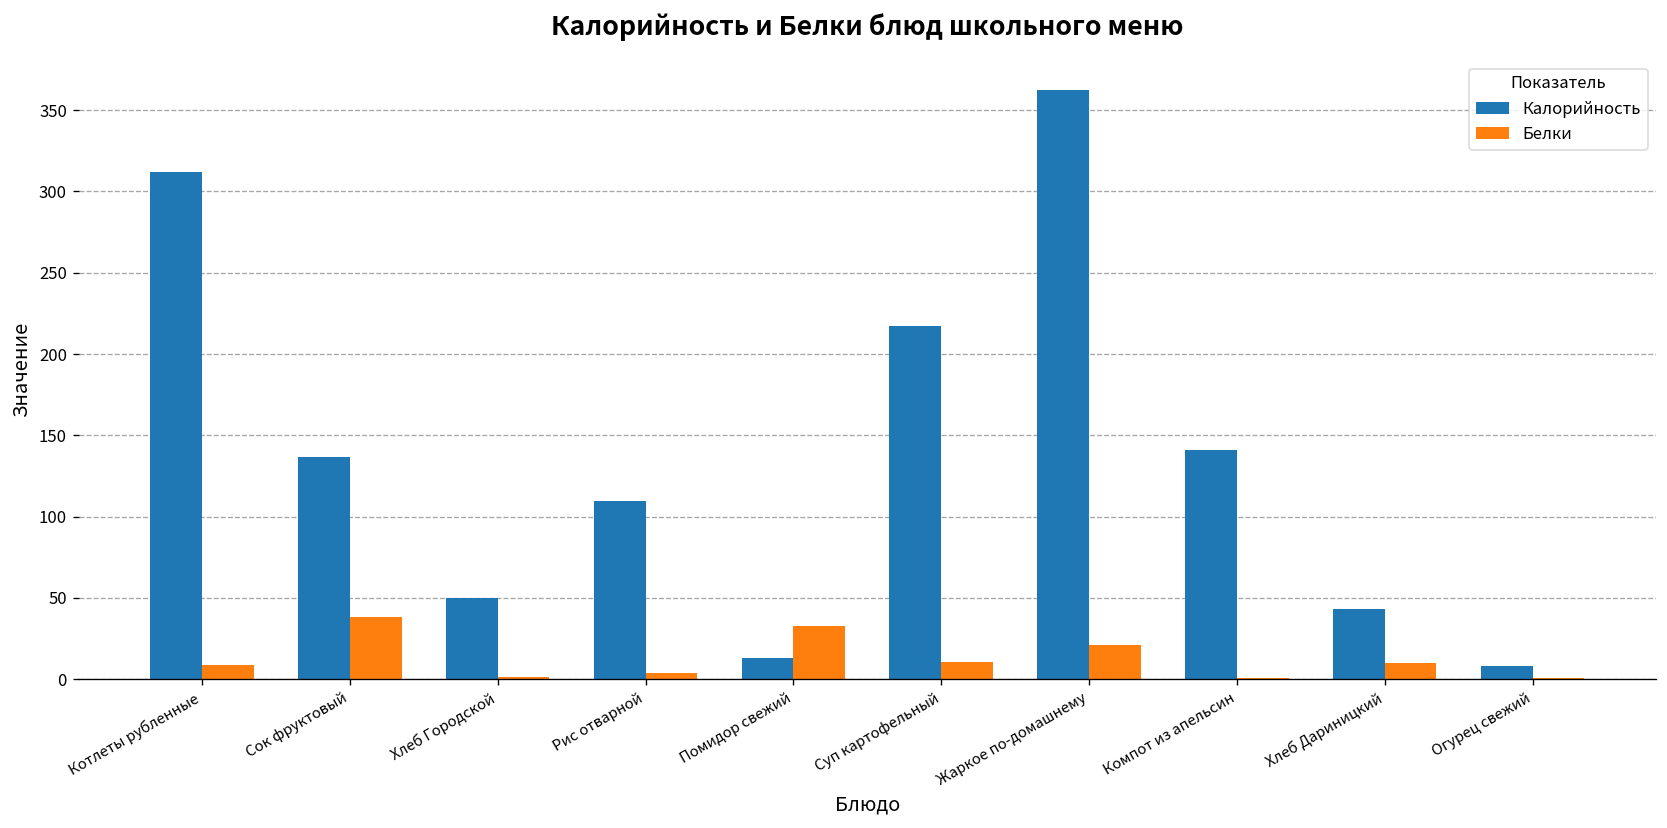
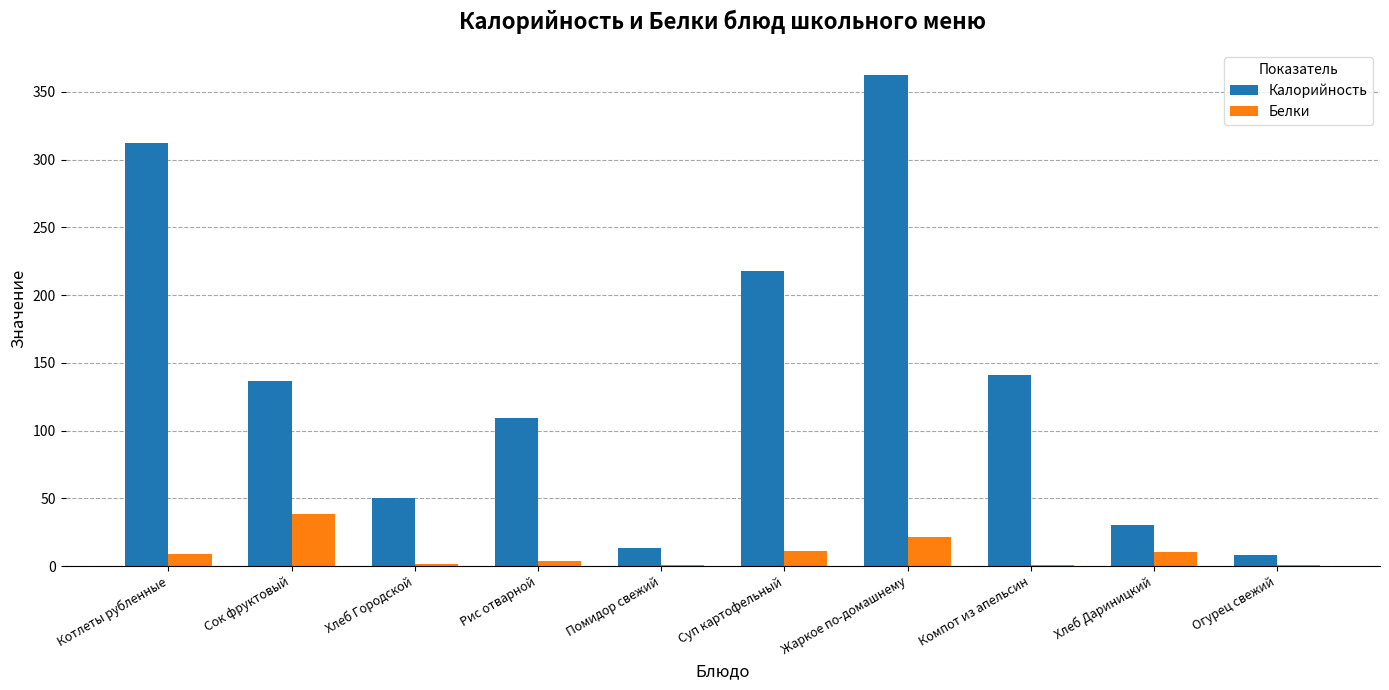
Белки, Помидор свежий: 32 -> 1
Калорийность, Хлеб Дариницкий: 43 -> 30
